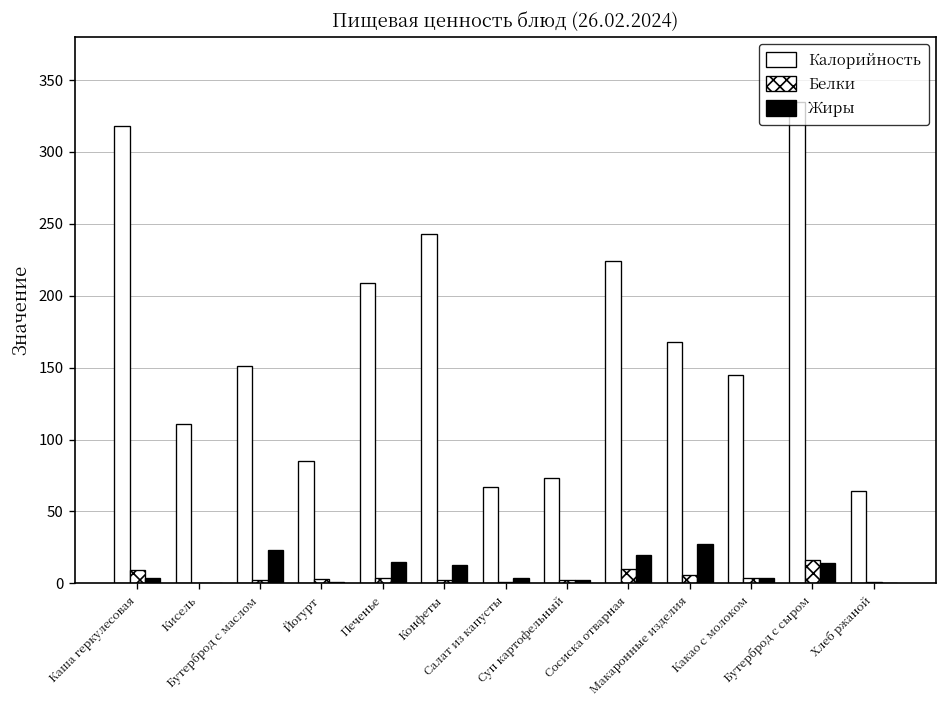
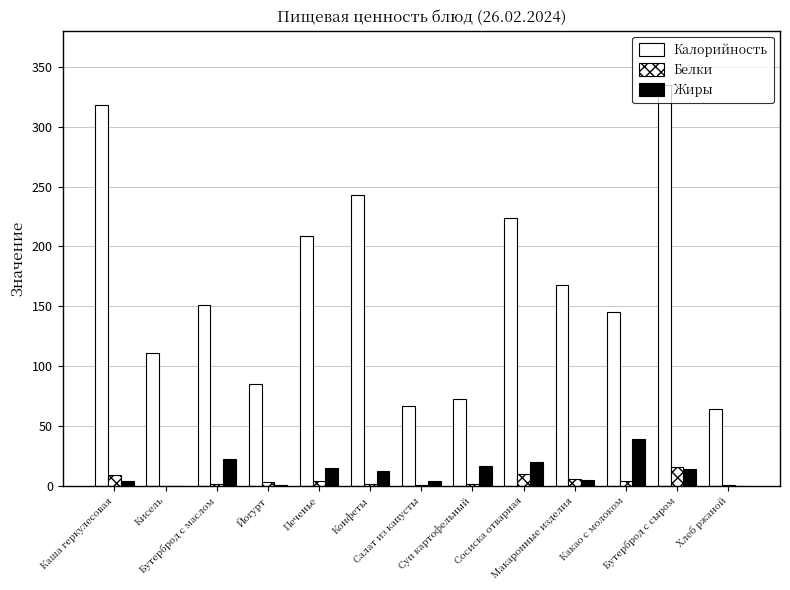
Жиры, Суп картофельный: 2 -> 17
Жиры, Макаронные изделия: 27 -> 5
Жиры, Какао с молоком: 4 -> 39
